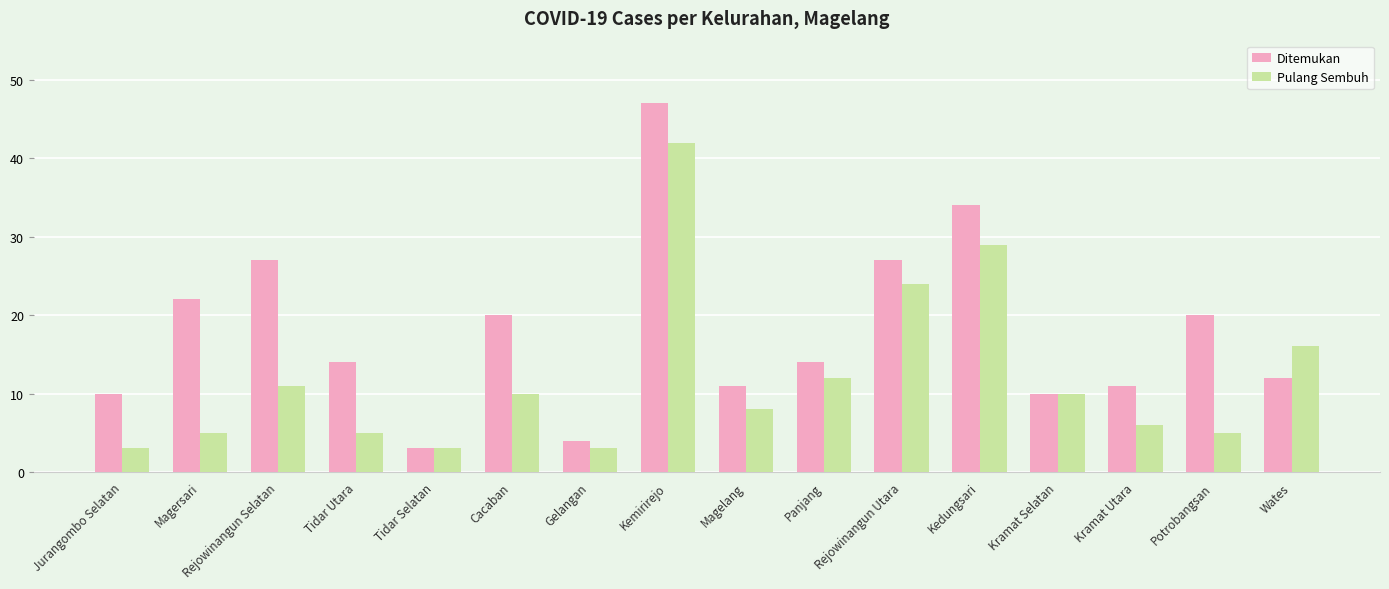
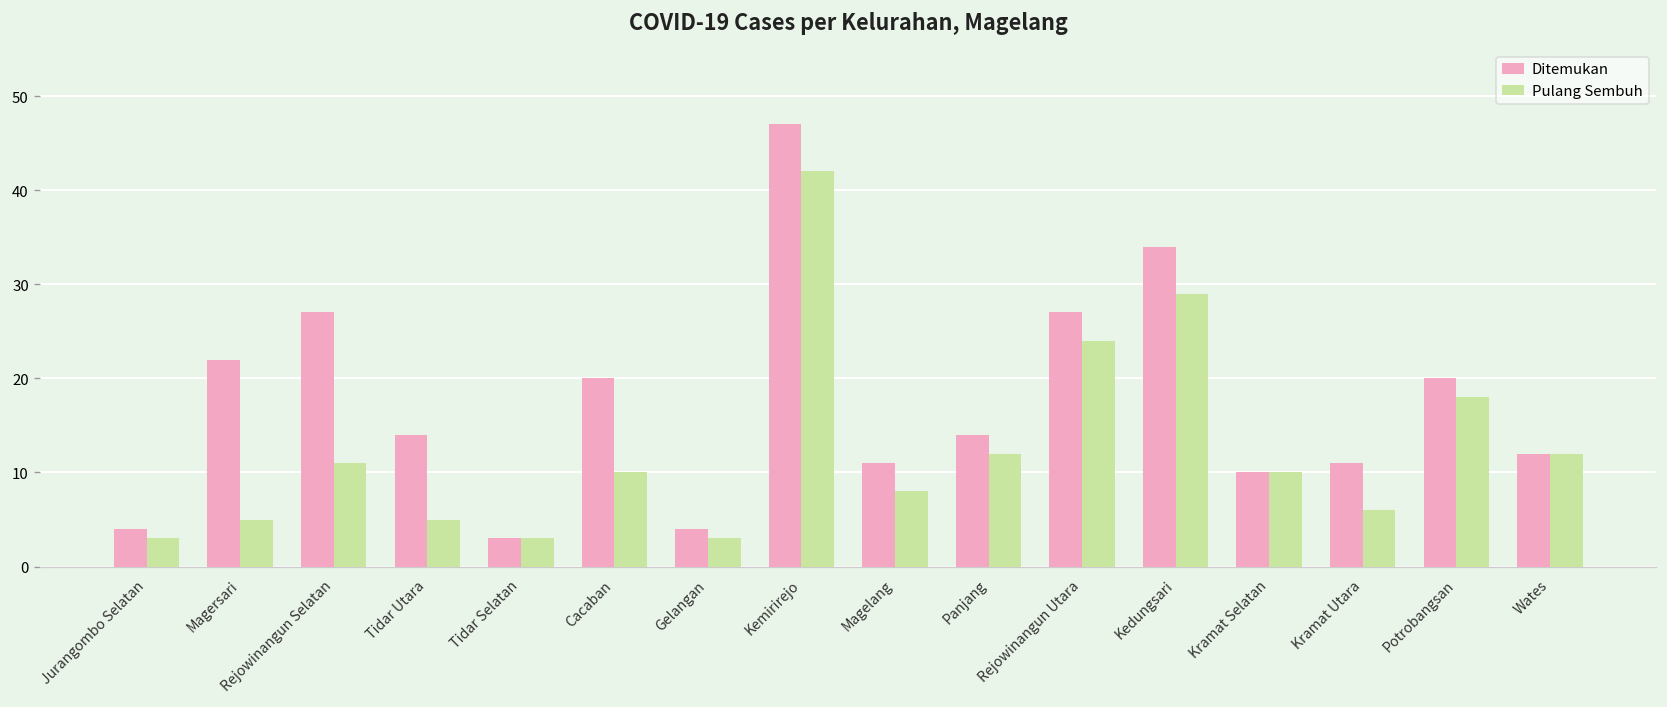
Ditemukan, Jurangombo Selatan: 10 -> 4
Pulang Sembuh, Potrobangsan: 5 -> 18
Pulang Sembuh, Wates: 16 -> 12
